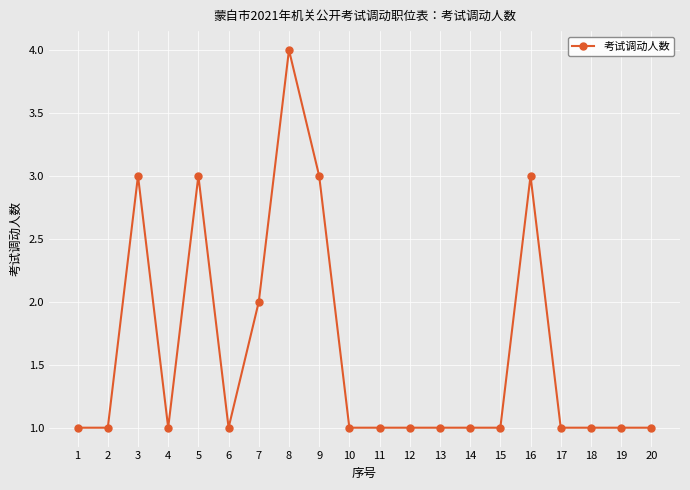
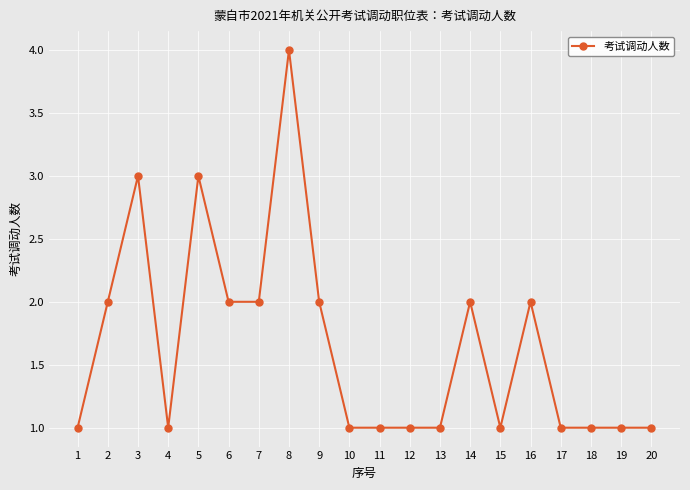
2: 1 -> 2
6: 1 -> 2
9: 3 -> 2
14: 1 -> 2
16: 3 -> 2
